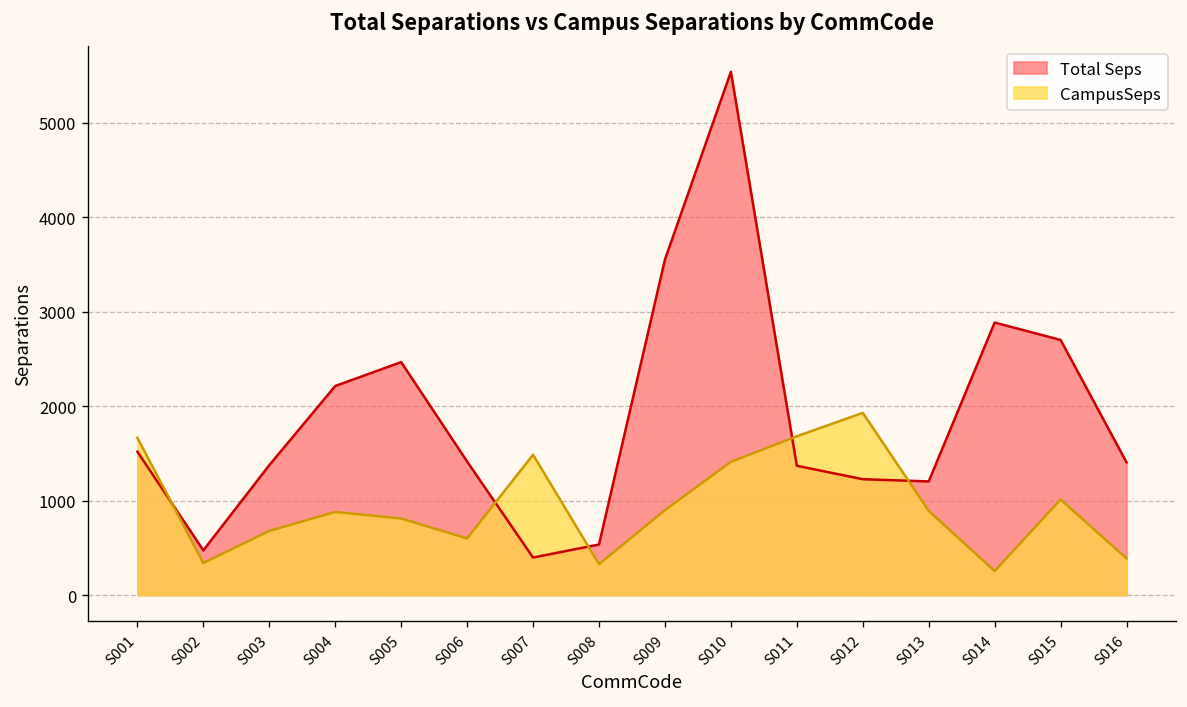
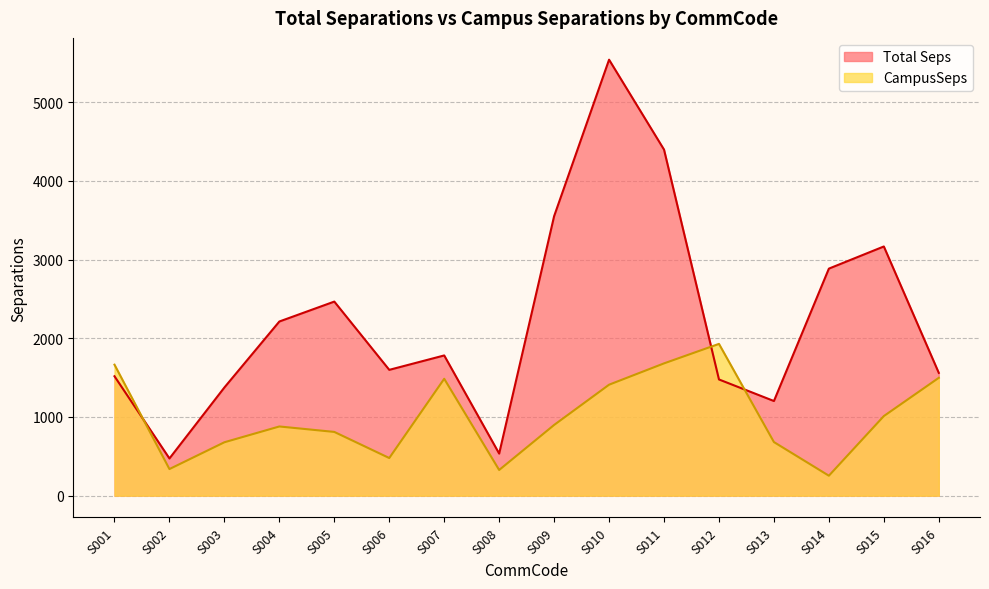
Total Seps, S006: 1400 -> 1600
CampusSeps, S006: 600 -> 500
Total Seps, S007: 400 -> 1800
Total Seps, S011: 1400 -> 4400
Total Seps, S012: 1200 -> 1500
CampusSeps, S013: 900 -> 700
Total Seps, S015: 2700 -> 3200
Total Seps, S016: 1400 -> 1600
CampusSeps, S016: 400 -> 1500
